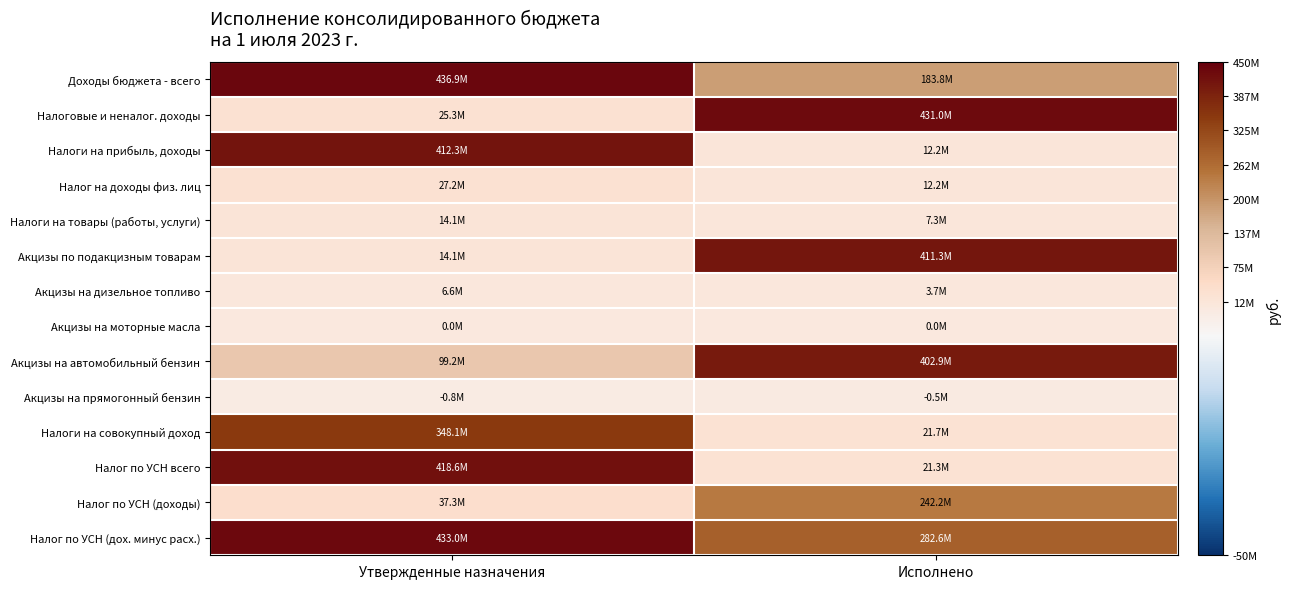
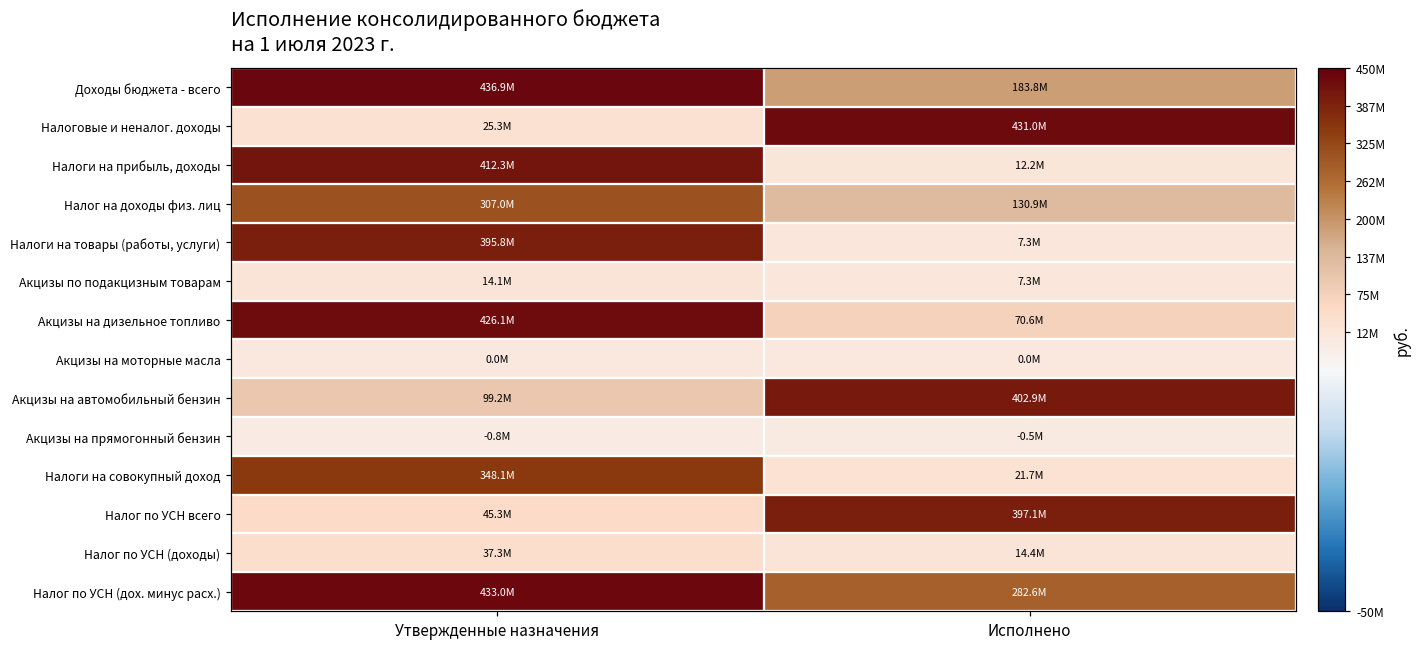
Налог на доходы физ. лиц, Утвержденные назначения: 27.2M -> 307.0M
Налог на доходы физ. лиц, Исполнено: 12.2M -> 130.9M
Налоги на товары (работы, услуги), Утвержденные назначения: 14.1M -> 395.8M
Акцизы по подакцизным товарам, Исполнено: 411.3M -> 7.3M
Акцизы на дизельное топливо, Утвержденные назначения: 6.6M -> 426.1M
Акцизы на дизельное топливо, Исполнено: 3.7M -> 70.6M
Налог по УСН всего, Утвержденные назначения: 418.6M -> 45.3M
Налог по УСН всего, Исполнено: 21.3M -> 397.1M
Налог по УСН (доходы), Исполнено: 242.2M -> 14.4M
